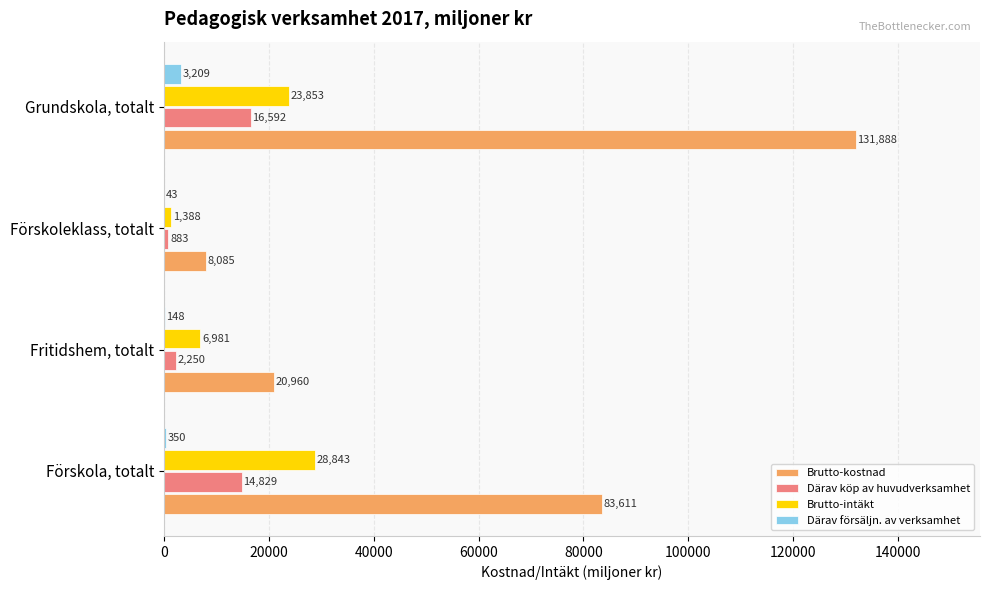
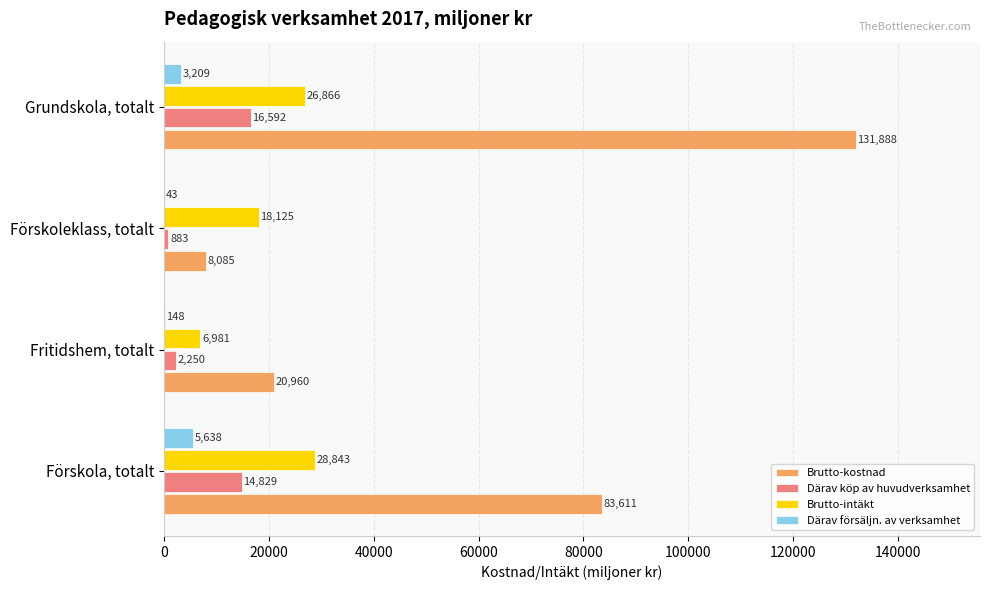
Brutto-intäkt, Grundskola, totalt: 23,853 -> 26,866
Brutto-intäkt, Förskoleklass, totalt: 1,388 -> 18,125
Därav försäljn. av verksamhet, Förskola, totalt: 350 -> 5,638
